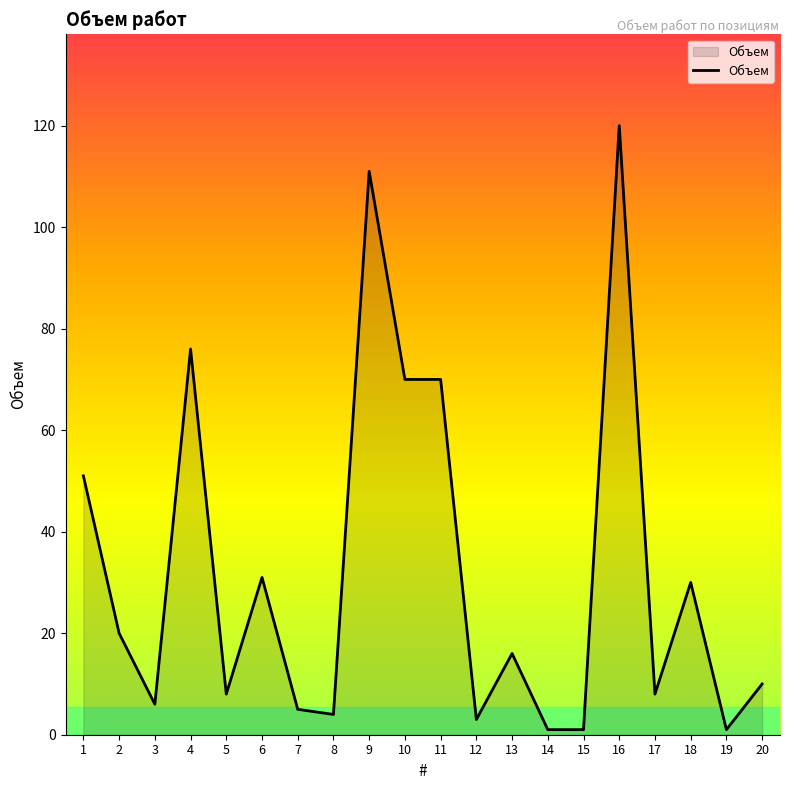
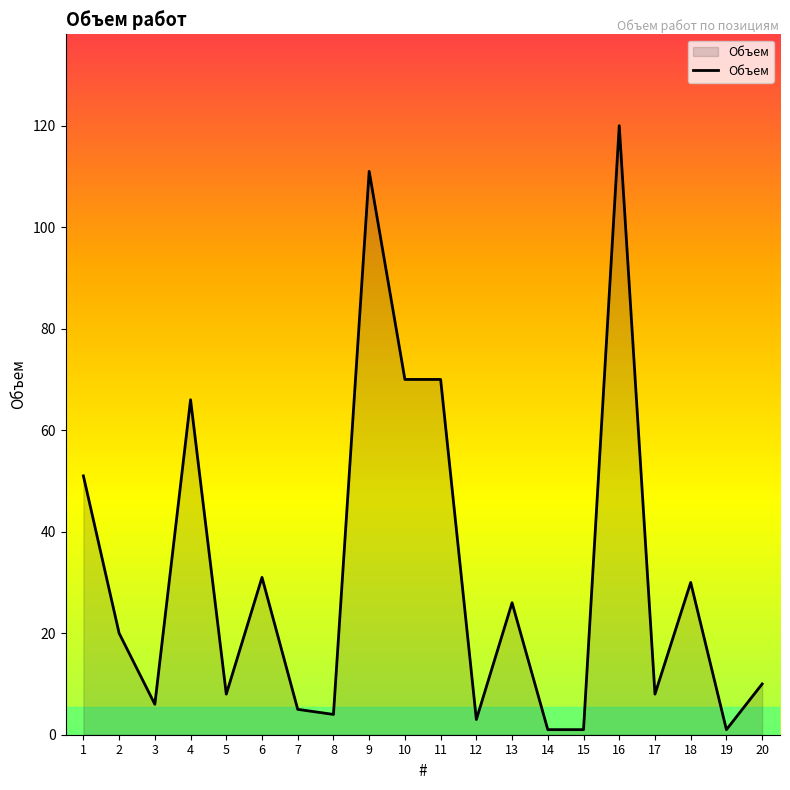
4: 76 -> 66
13: 16 -> 26
